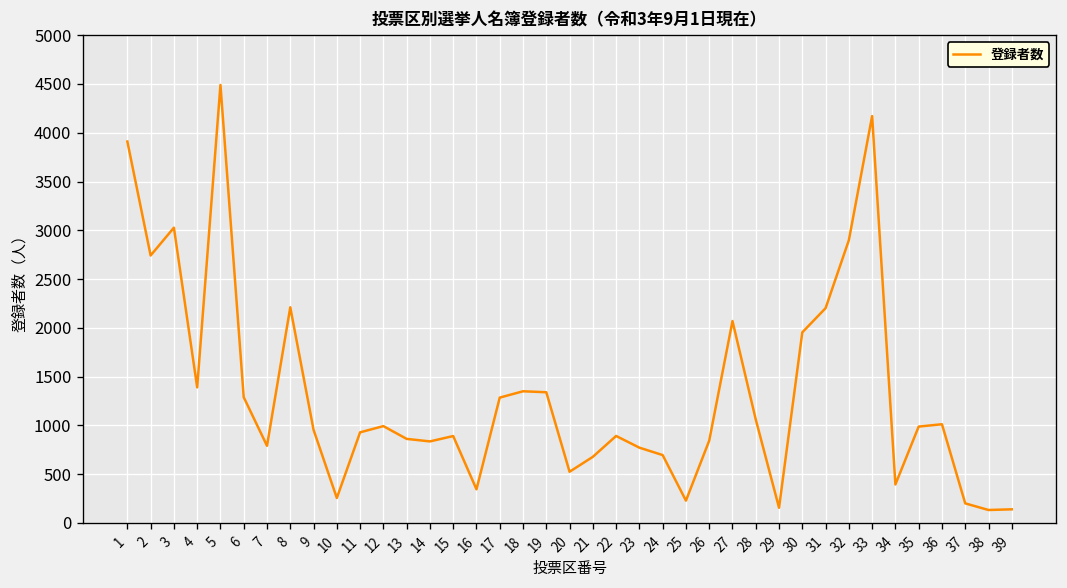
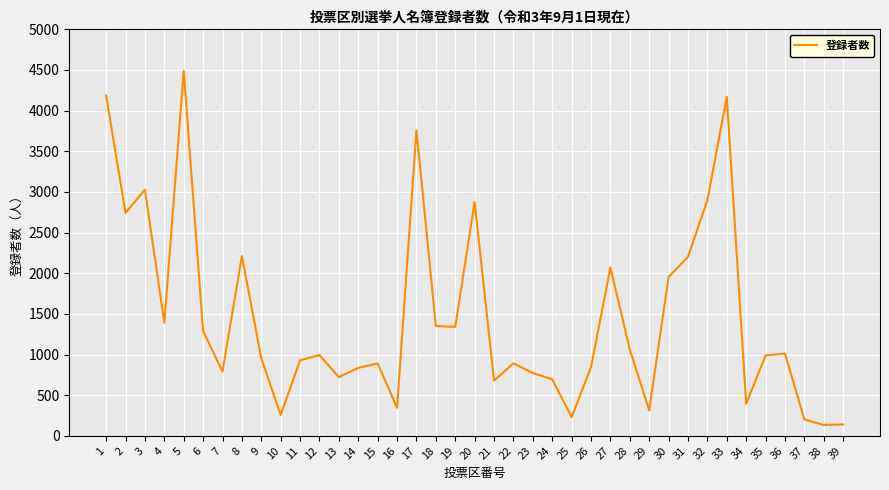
1: 3900 -> 4200
13: 900 -> 700
17: 1300 -> 3800
20: 500 -> 2900
29: 200 -> 300
